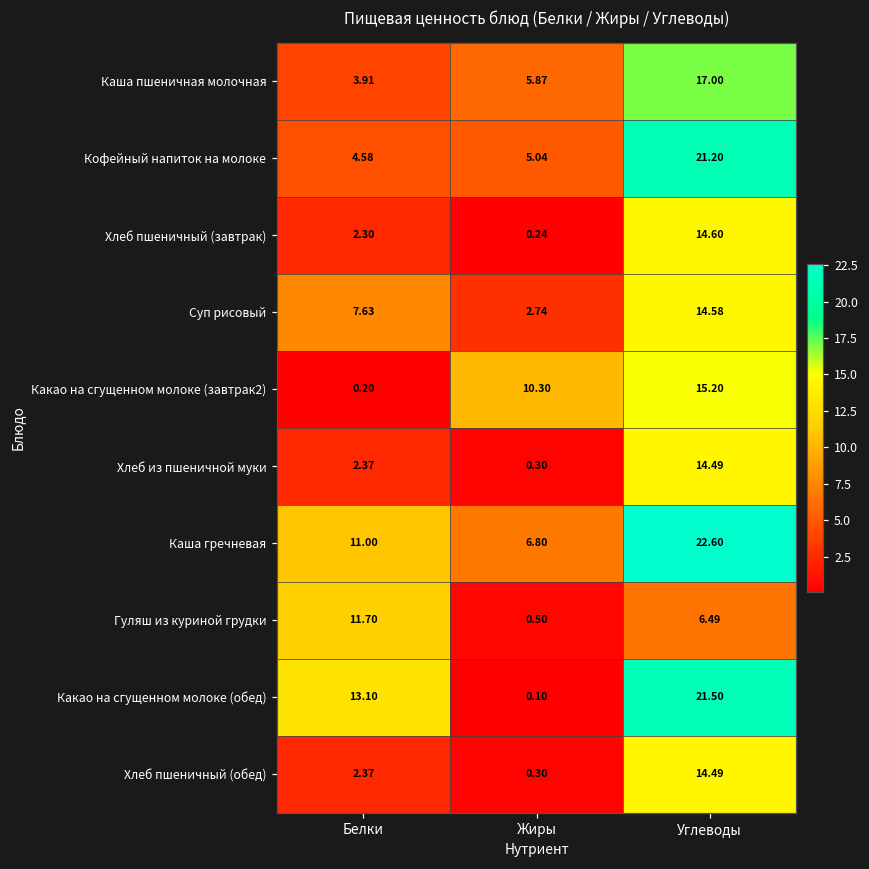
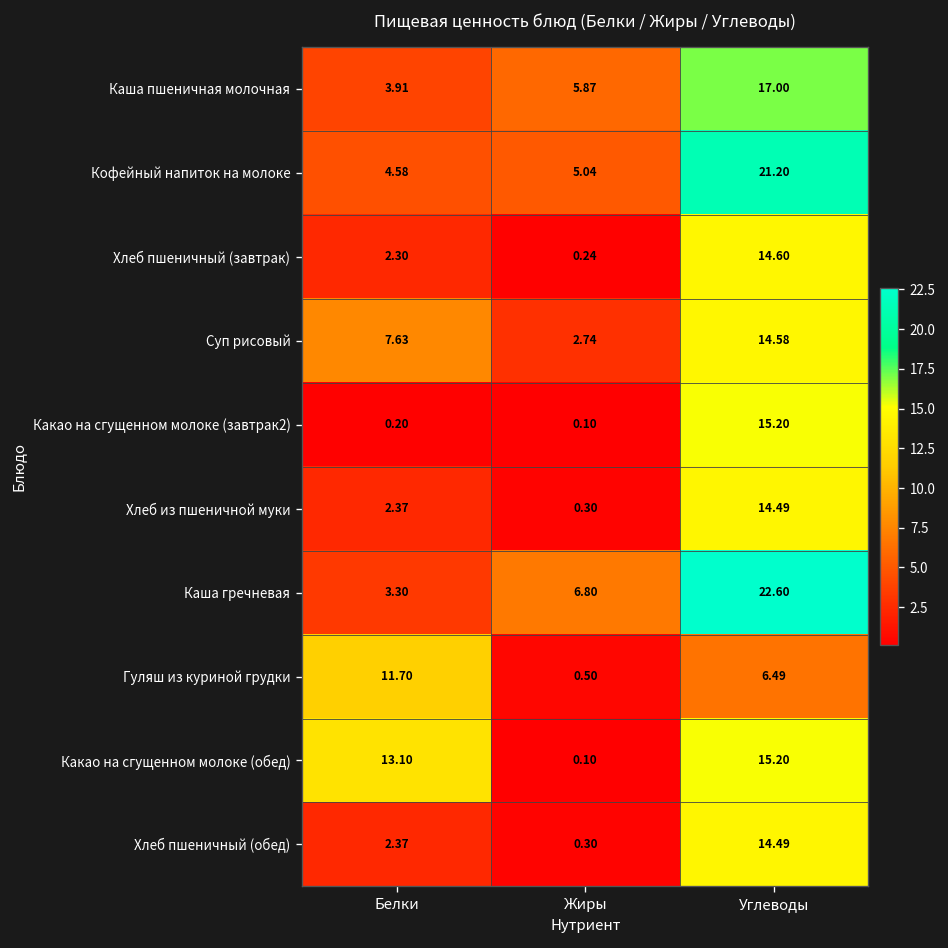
Какао на сгущенном молоке (завтрак2), Жиры: 10.30 -> 0.10
Каша гречневая, Белки: 11.00 -> 3.30
Какао на сгущенном молоке (обед), Углеводы: 21.50 -> 15.20
